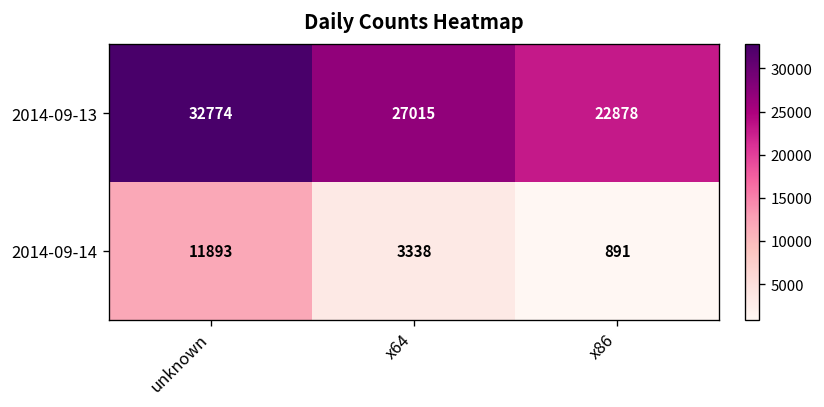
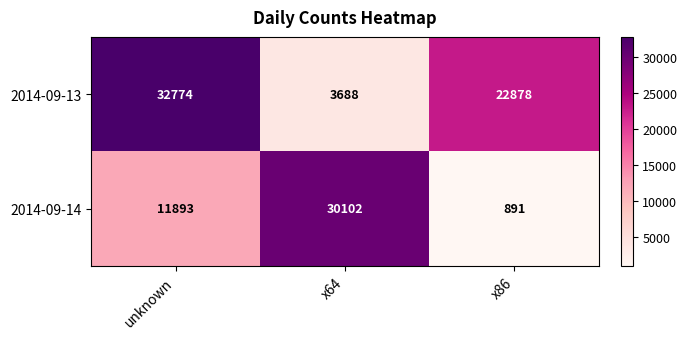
2014-09-13, x64: 27015 -> 3688
2014-09-14, x64: 3338 -> 30102
